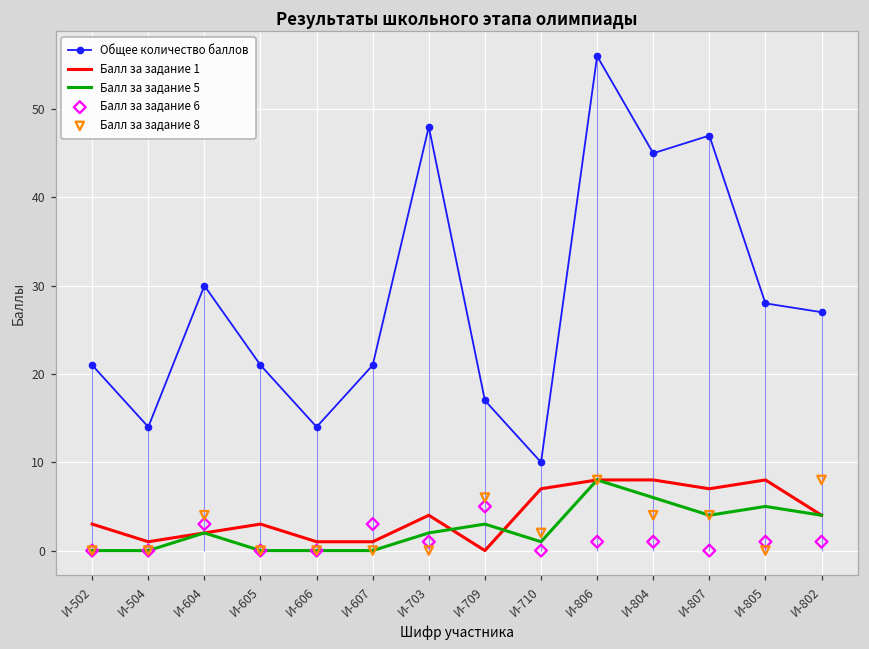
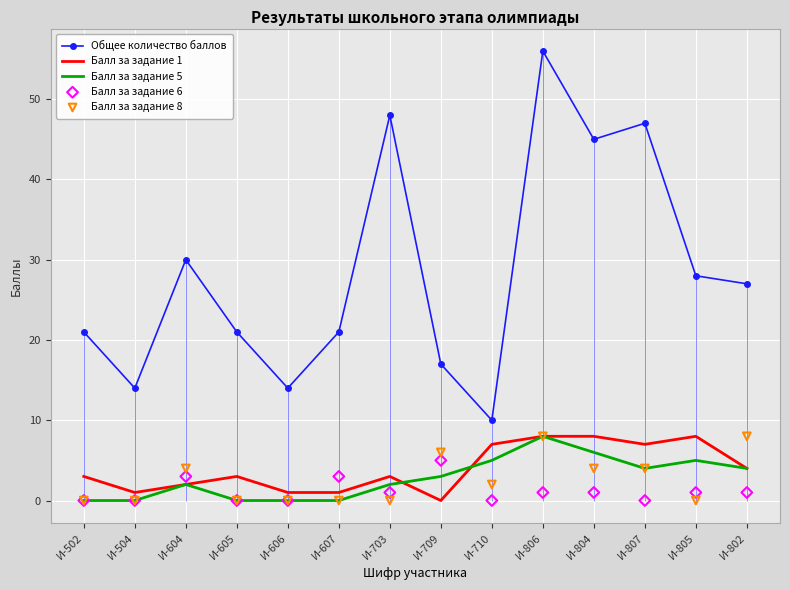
Балл за задание 1, И-703: 4 -> 3
Балл за задание 5, И-710: 1 -> 5
